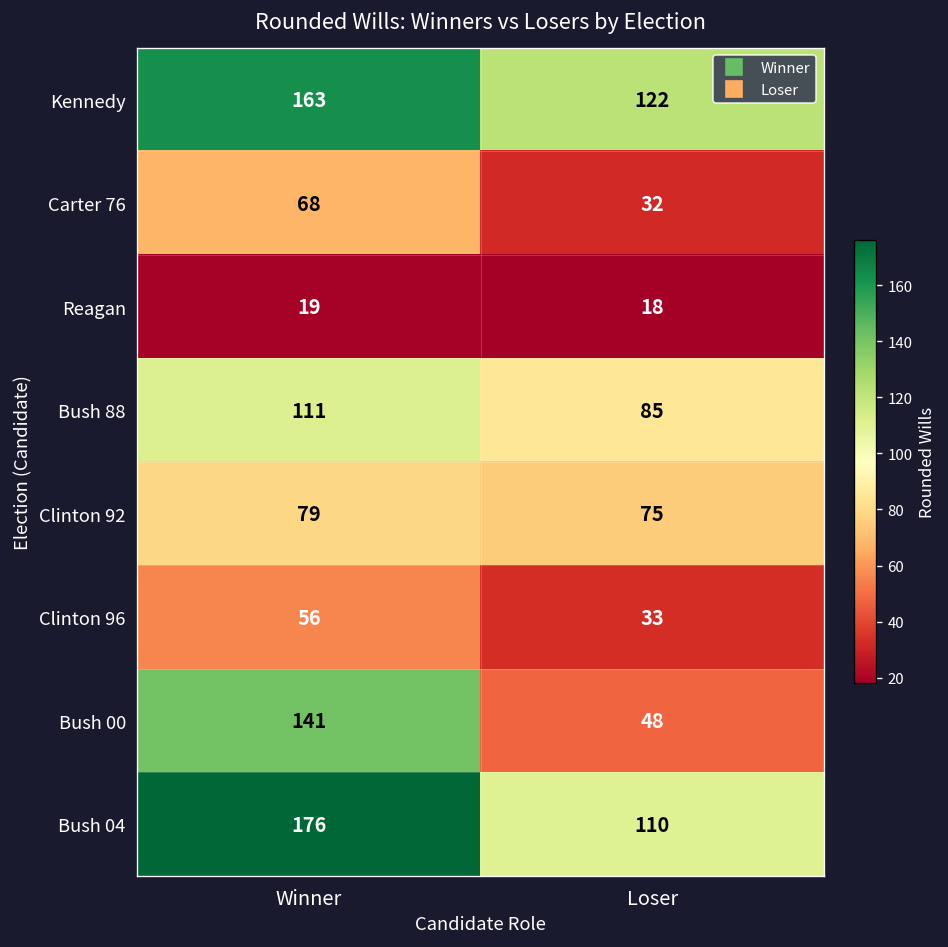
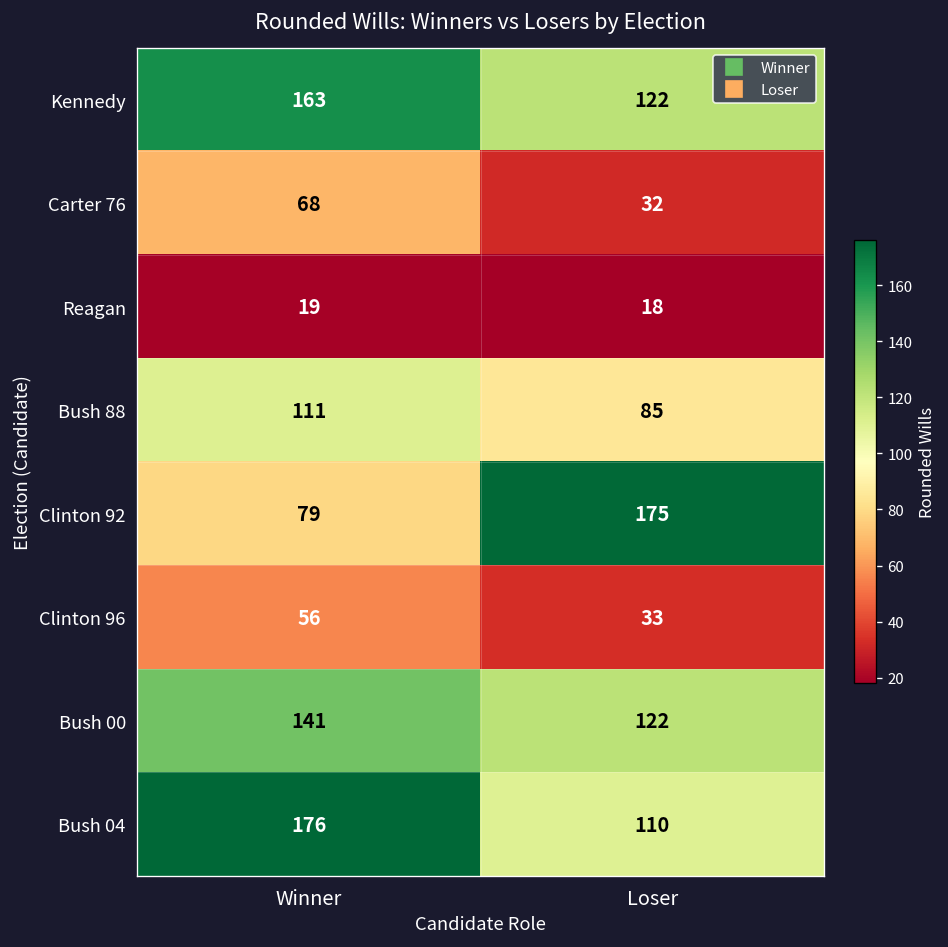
Clinton 92, Loser: 75 -> 175
Bush 00, Loser: 48 -> 122
